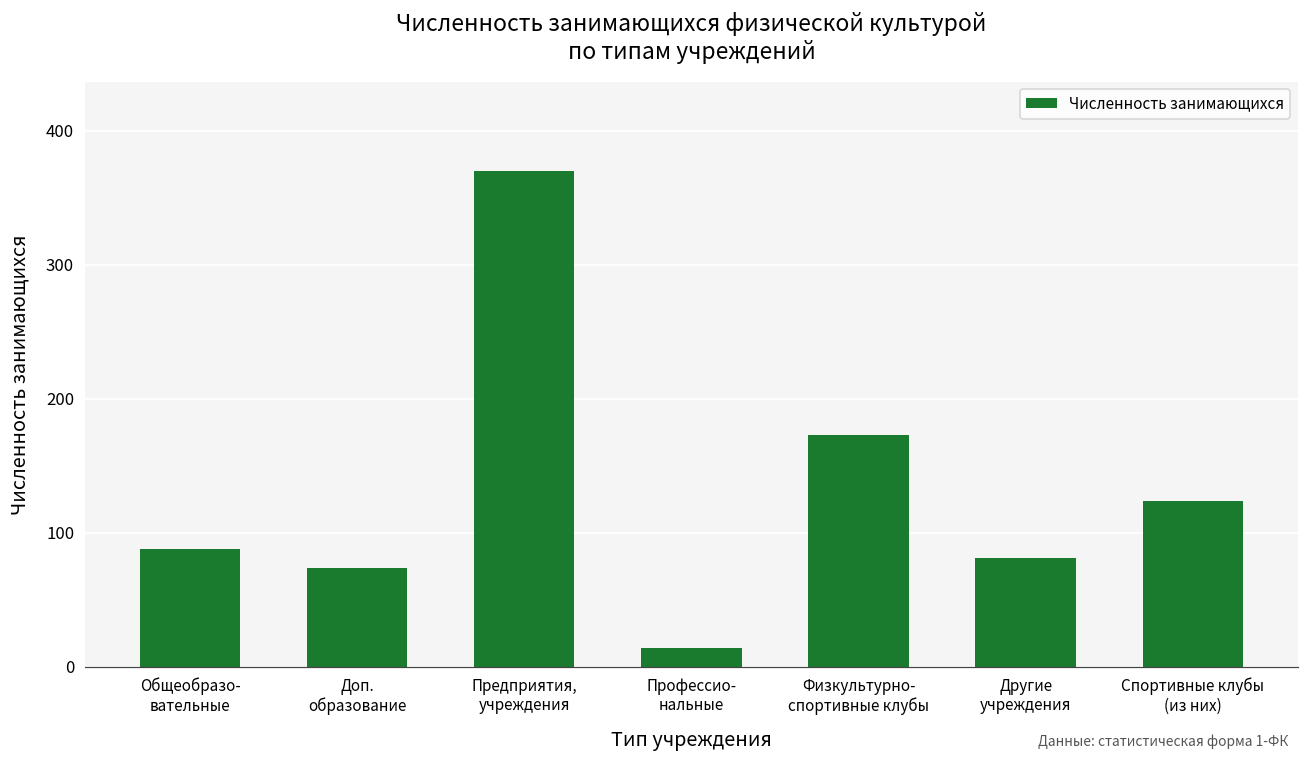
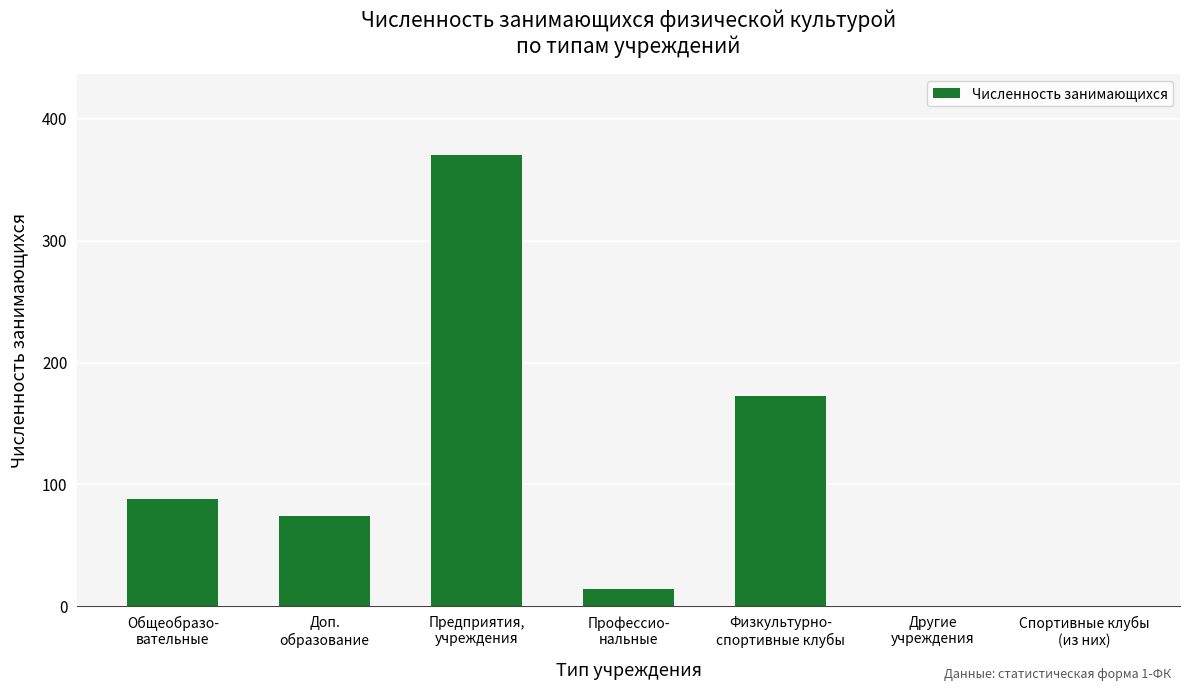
Другие учреждения: 81 -> 0
Спортивные клубы (из них): 124 -> 0
